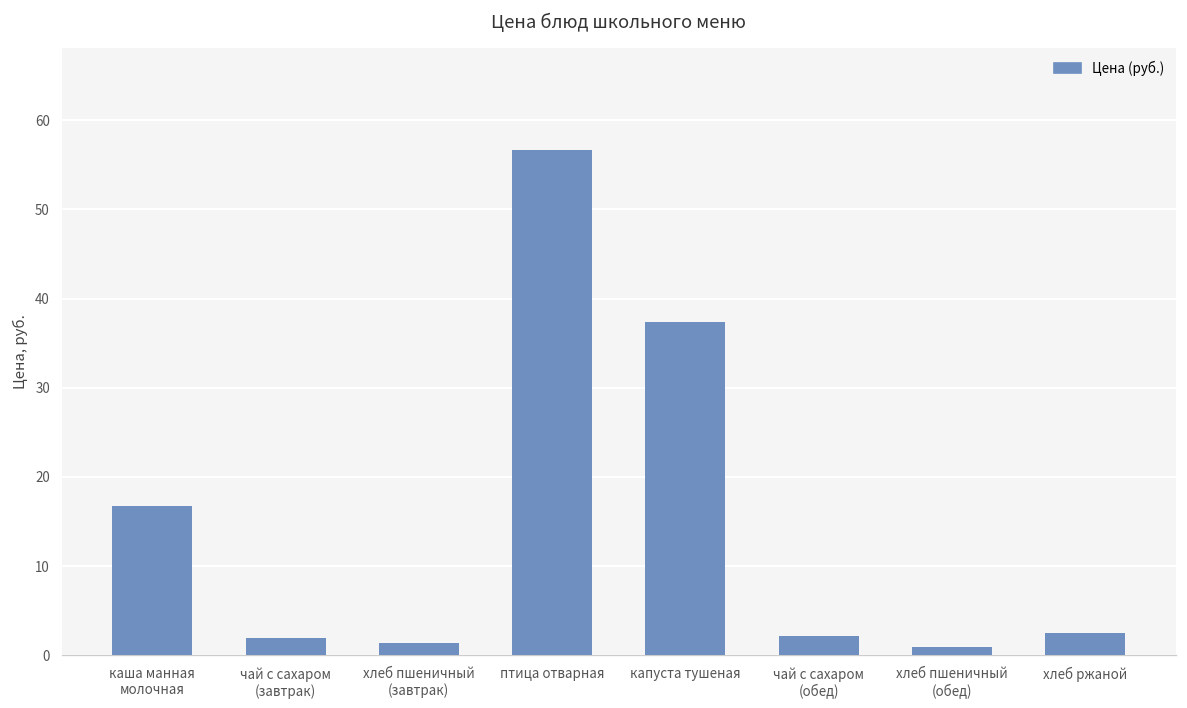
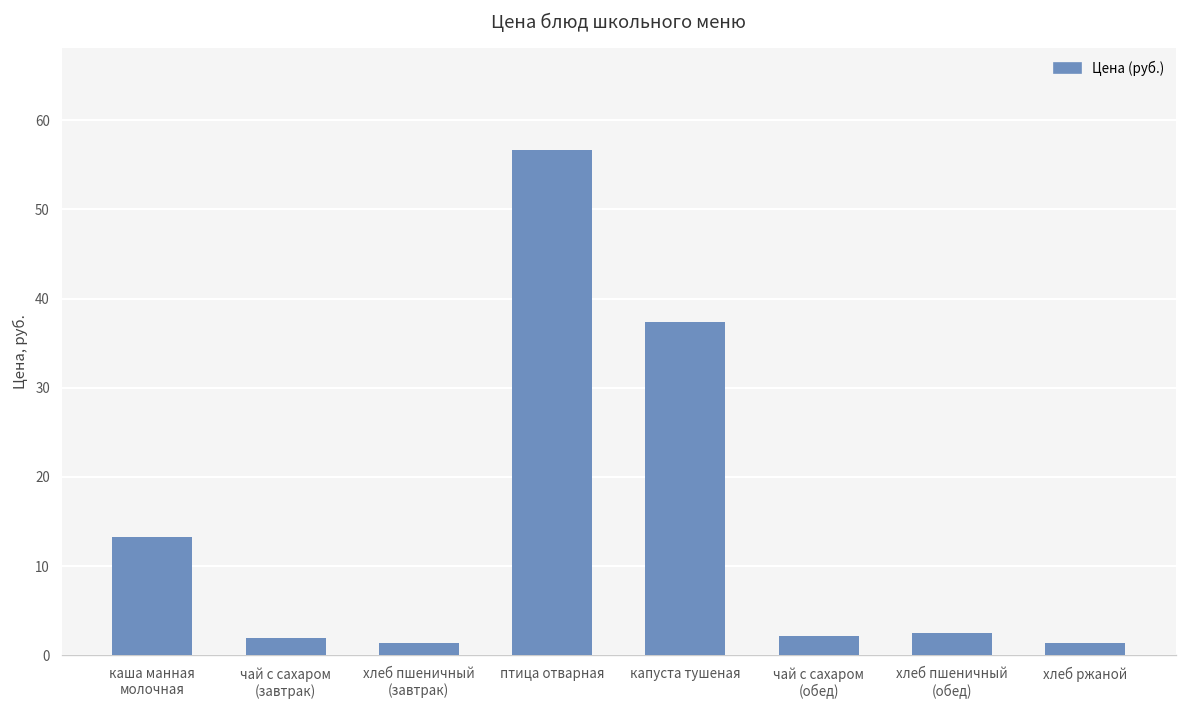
каша манная молочная: 17 -> 13
хлеб пшеничный (обед): 1 -> 3
хлеб ржаной: 3 -> 1
